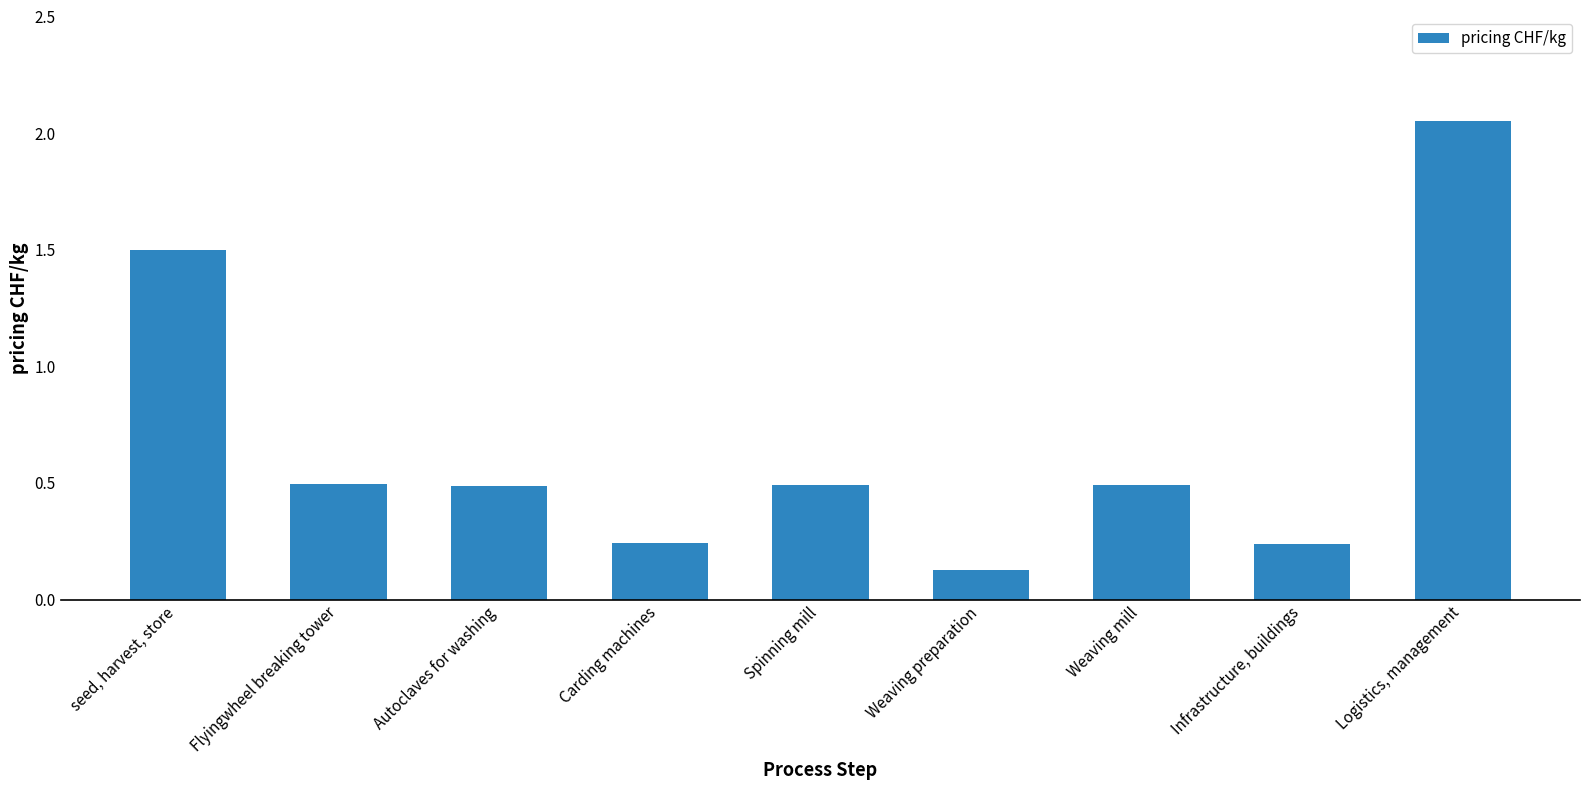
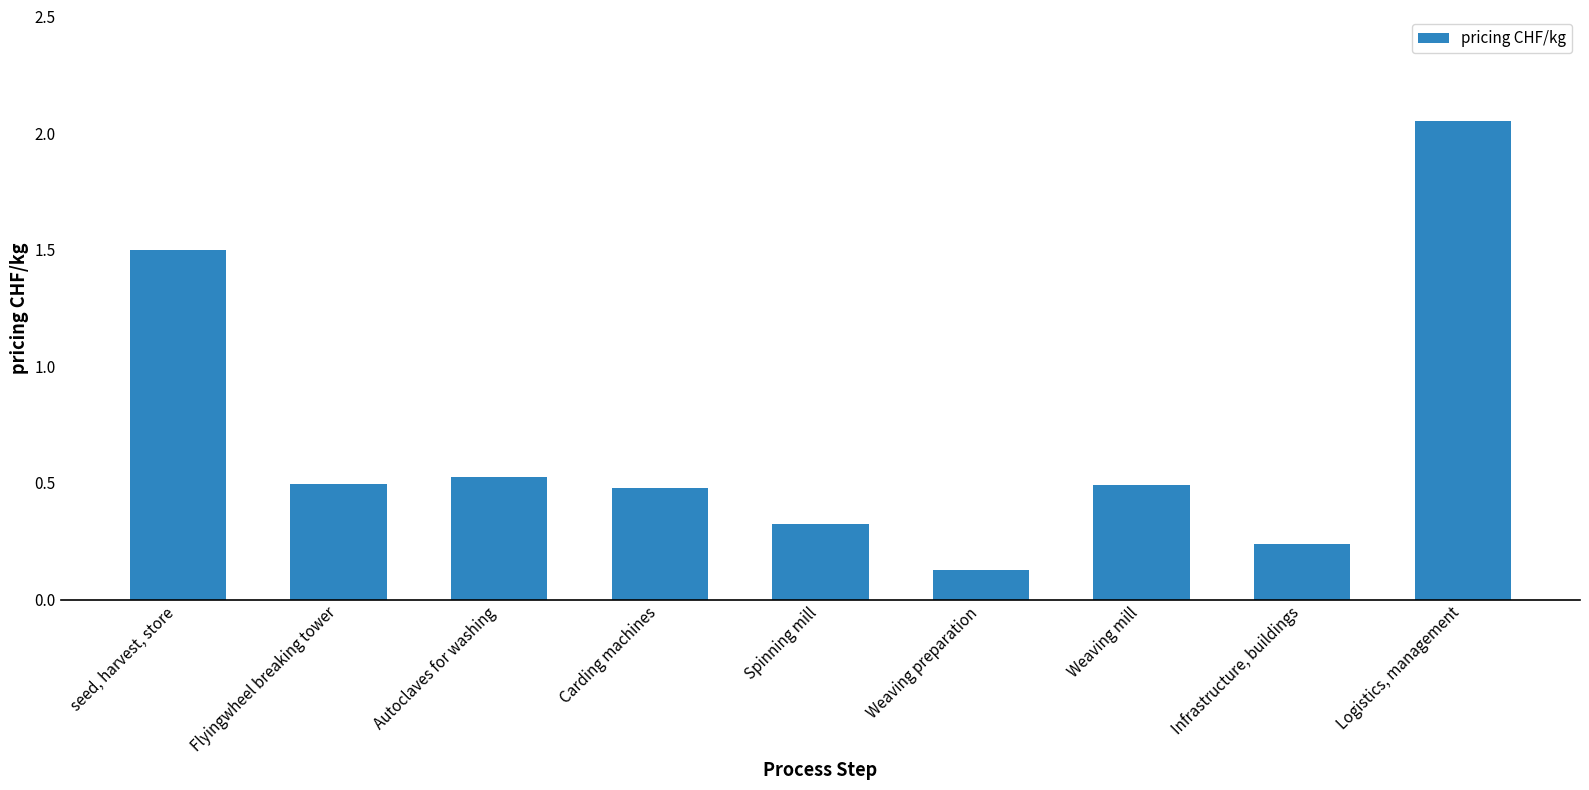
Autoclaves for washing: 0.49 -> 0.53
Carding machines: 0.24 -> 0.48
Spinning mill: 0.49 -> 0.32
